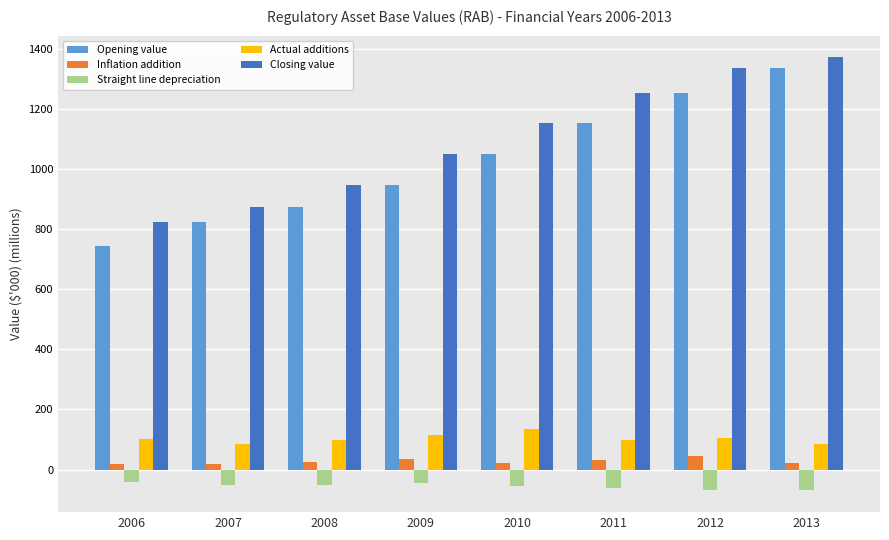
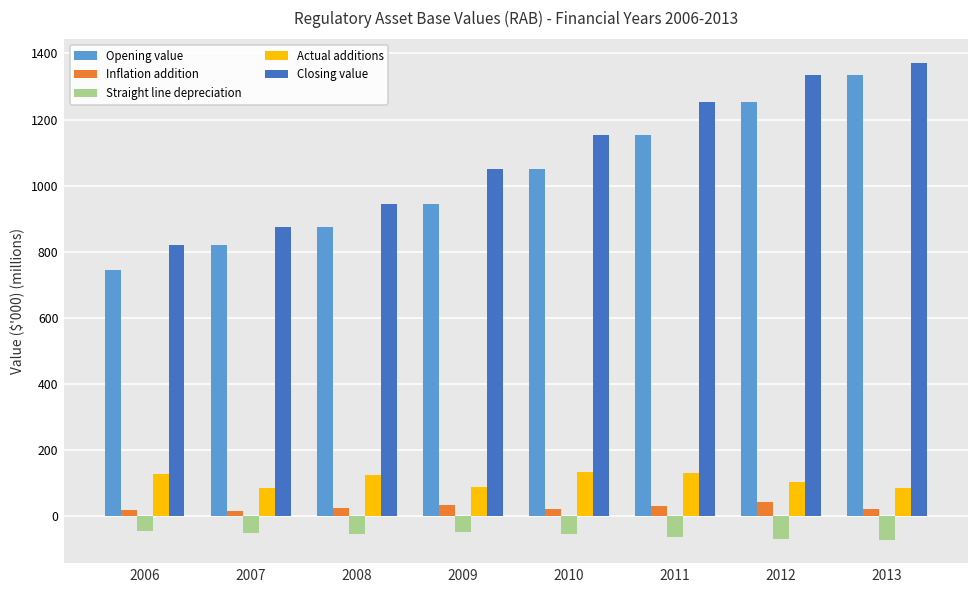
Actual additions, 2006: 100 -> 130
Actual additions, 2008: 100 -> 130
Actual additions, 2009: 110 -> 90
Actual additions, 2011: 100 -> 130
